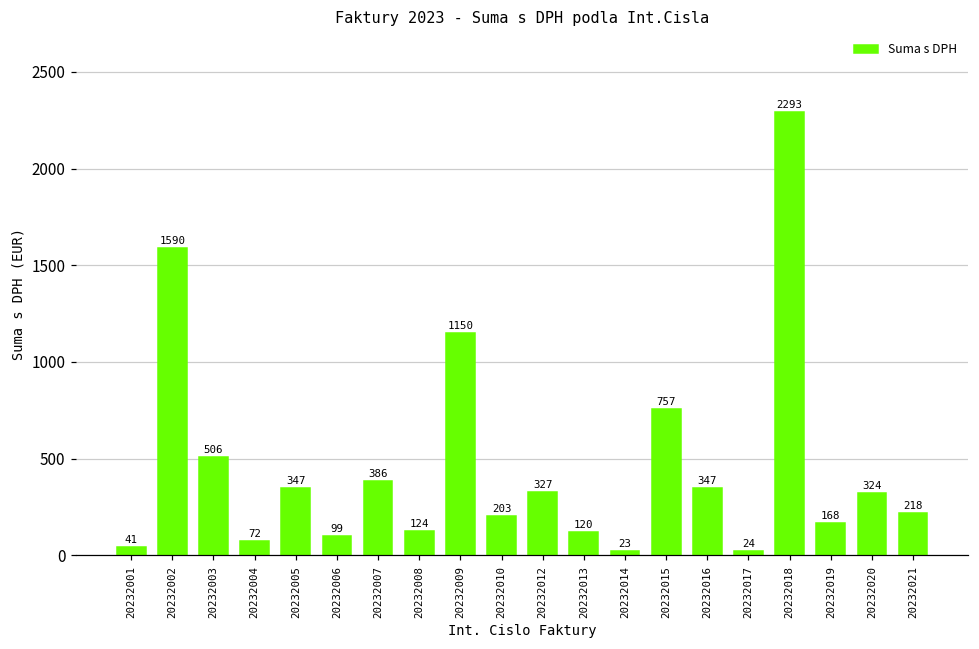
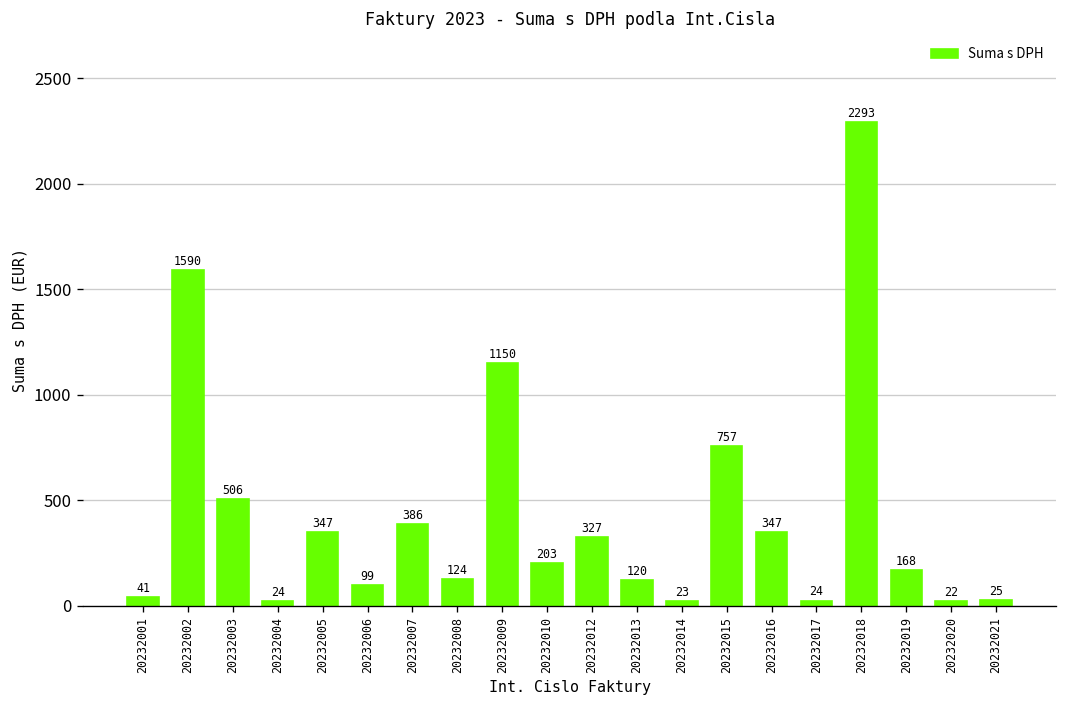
20232004: 72 -> 24
20232020: 324 -> 22
20232021: 218 -> 25
